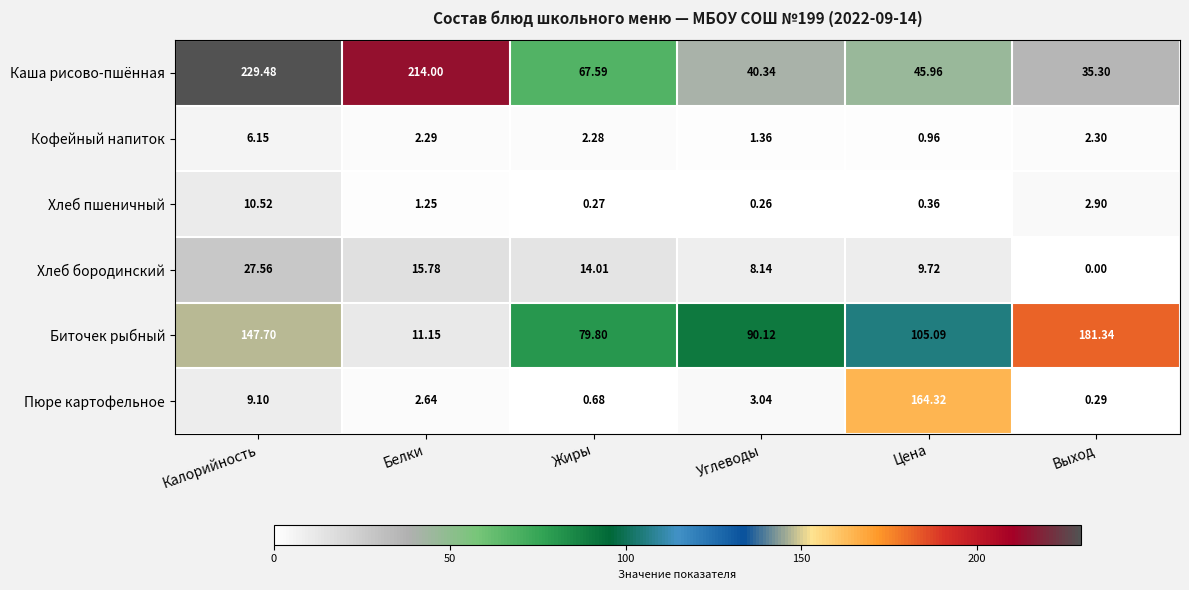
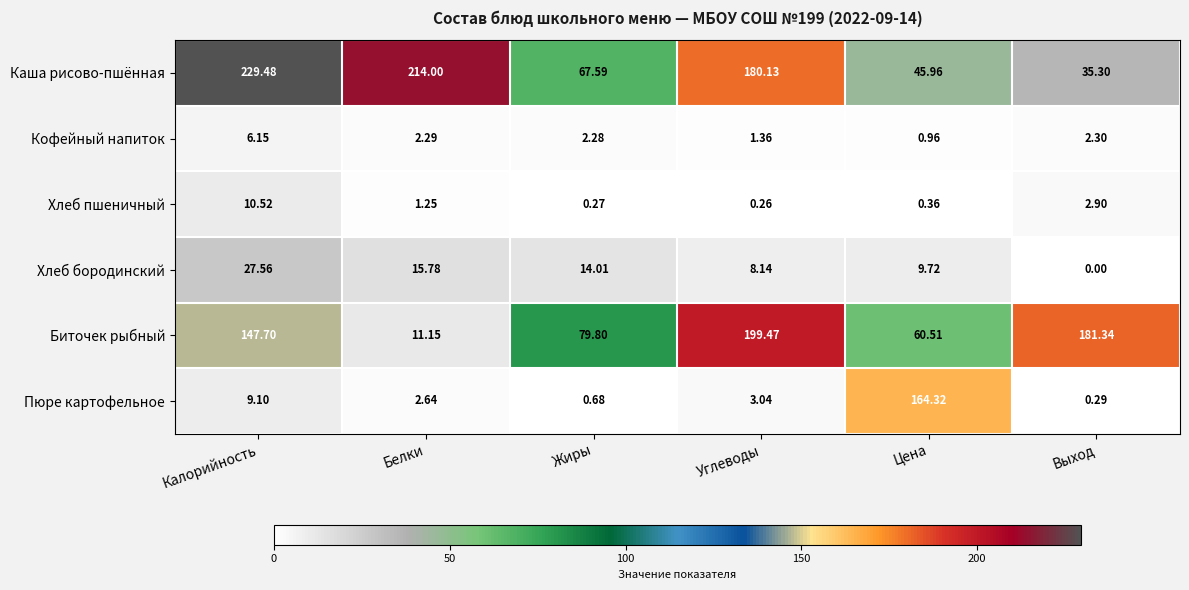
Каша рисово-пшённая, Углеводы: 40.34 -> 180.13
Биточек рыбный, Углеводы: 90.12 -> 199.47
Биточек рыбный, Цена: 105.09 -> 60.51
